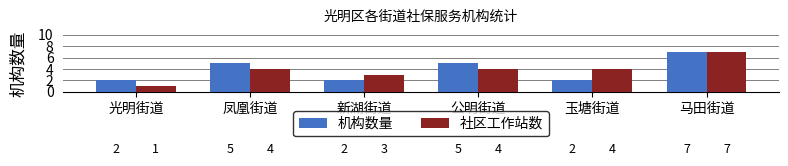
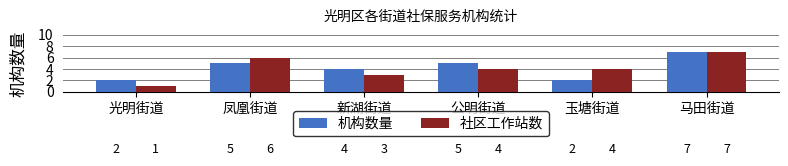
社区工作站数, 凤凰街道: 4 -> 6
机构数量, 新湖街道: 2 -> 4
